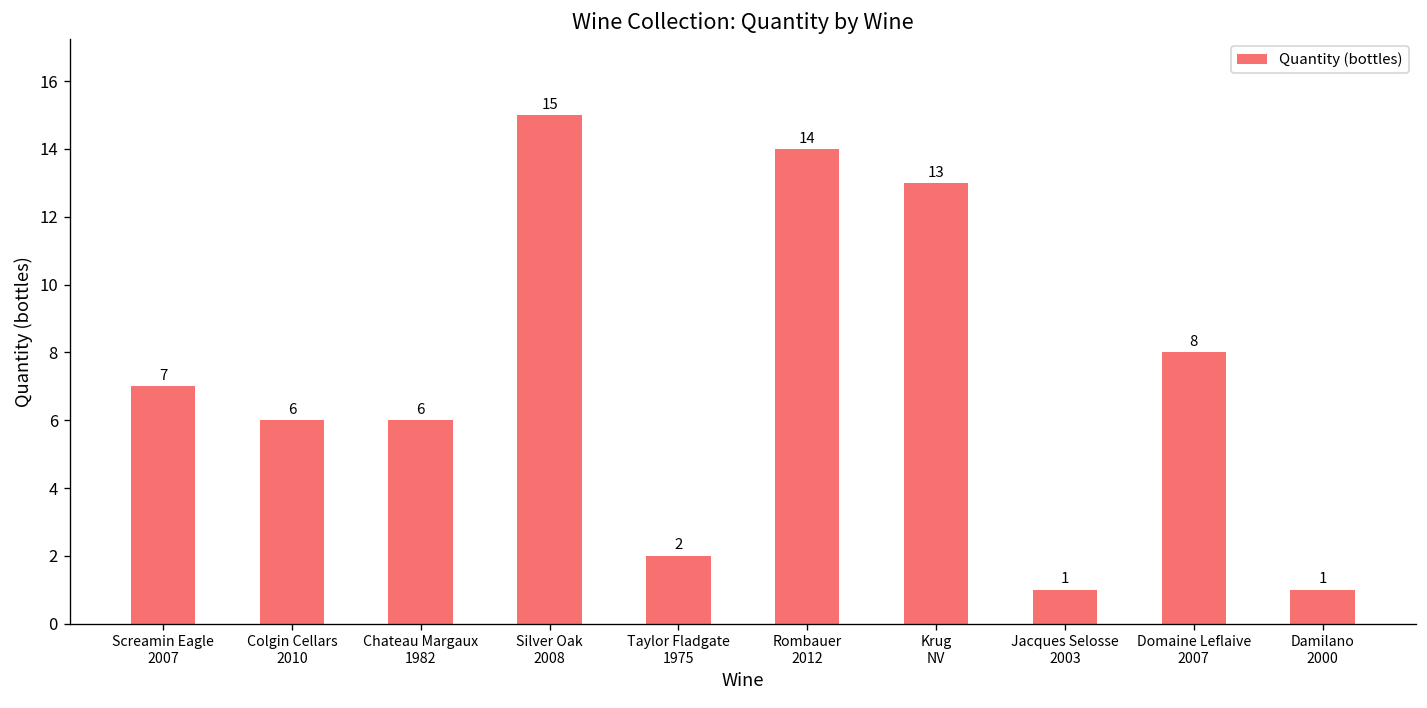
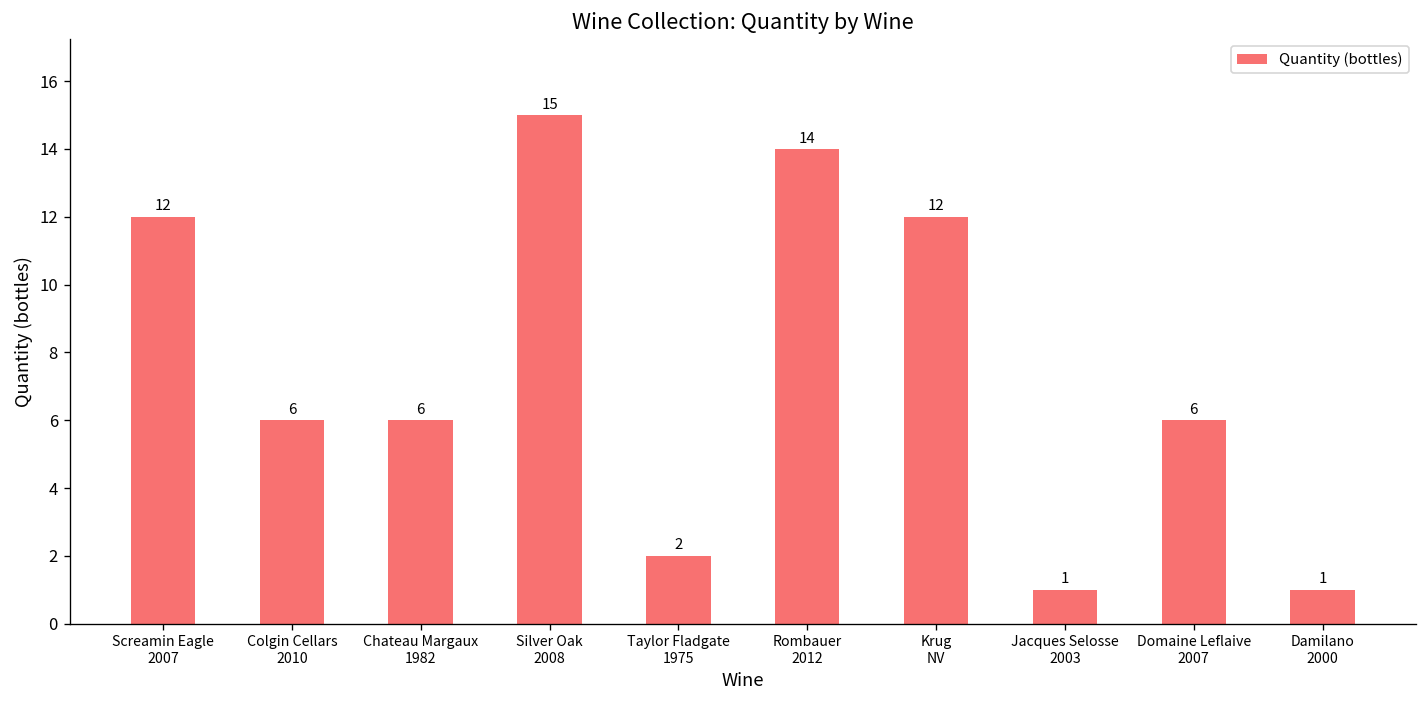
Screamin Eagle 2007: 7 -> 12
Krug NV: 13 -> 12
Domaine Leflaive 2007: 8 -> 6
